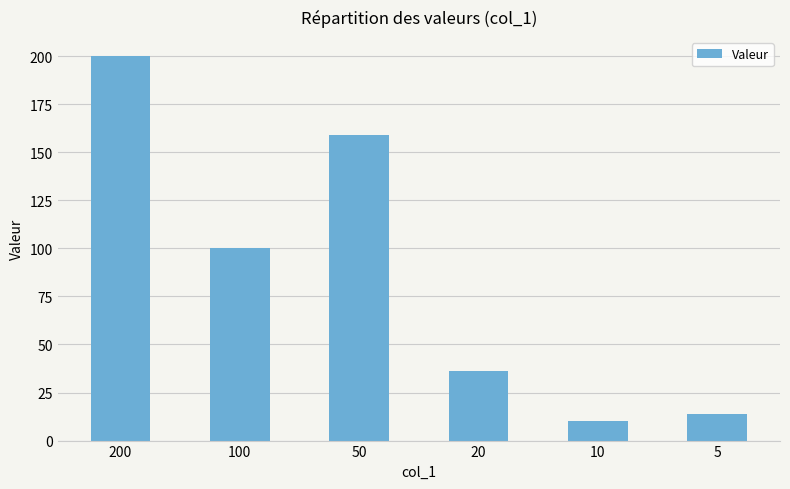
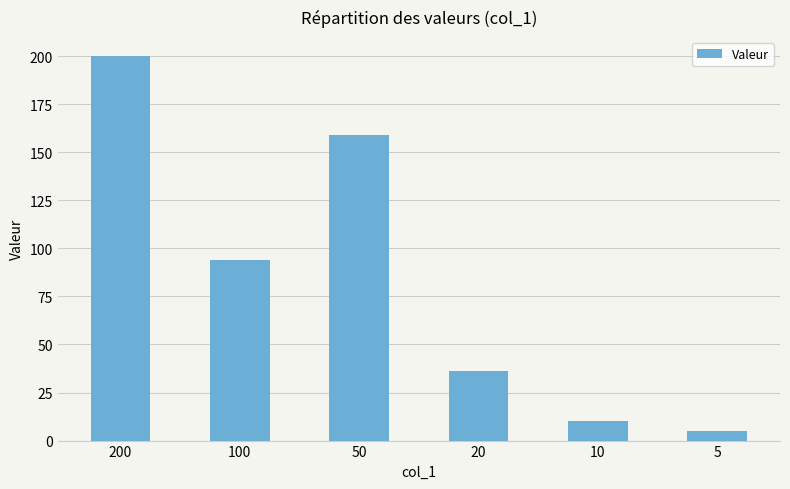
100: 100 -> 94
5: 14 -> 5
